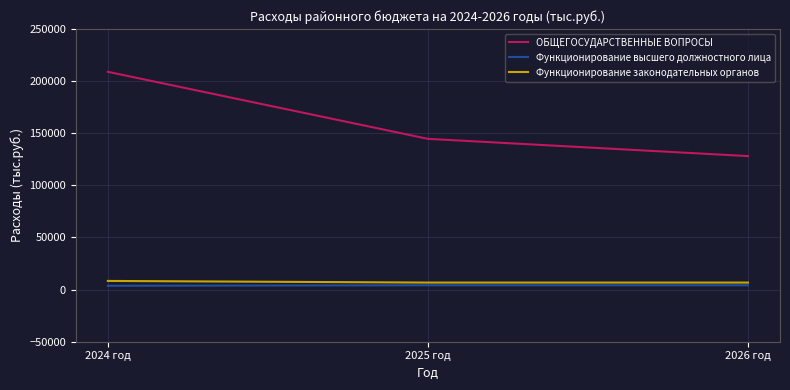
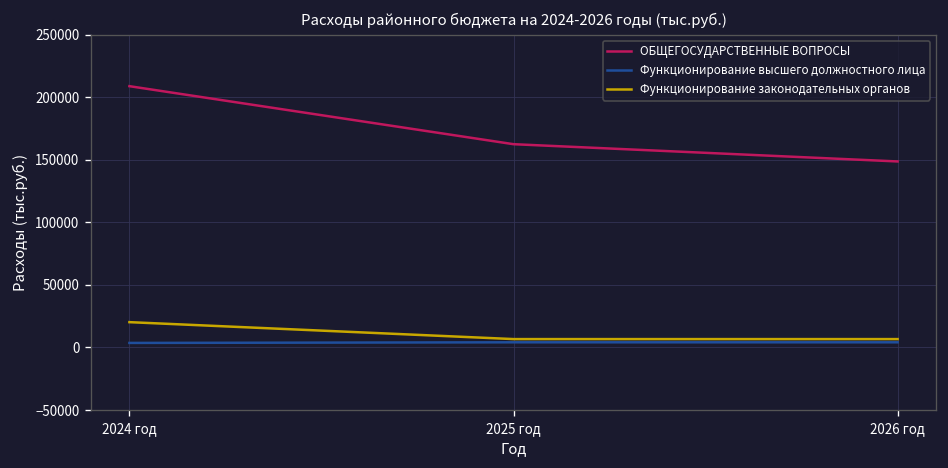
Функционирование законодательных органов, 2024 год: 8000 -> 20000
ОБЩЕГОСУДАРСТВЕННЫЕ ВОПРОСЫ, 2025 год: 145000 -> 163000
ОБЩЕГОСУДАРСТВЕННЫЕ ВОПРОСЫ, 2026 год: 128000 -> 149000
